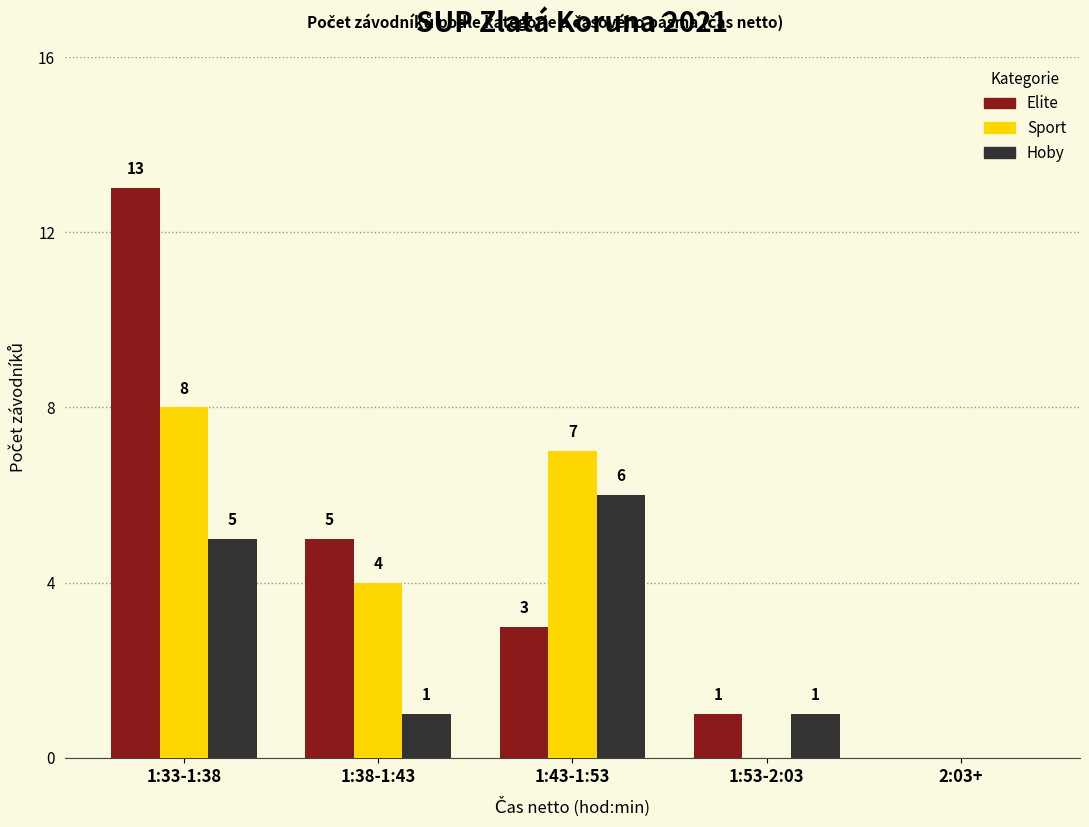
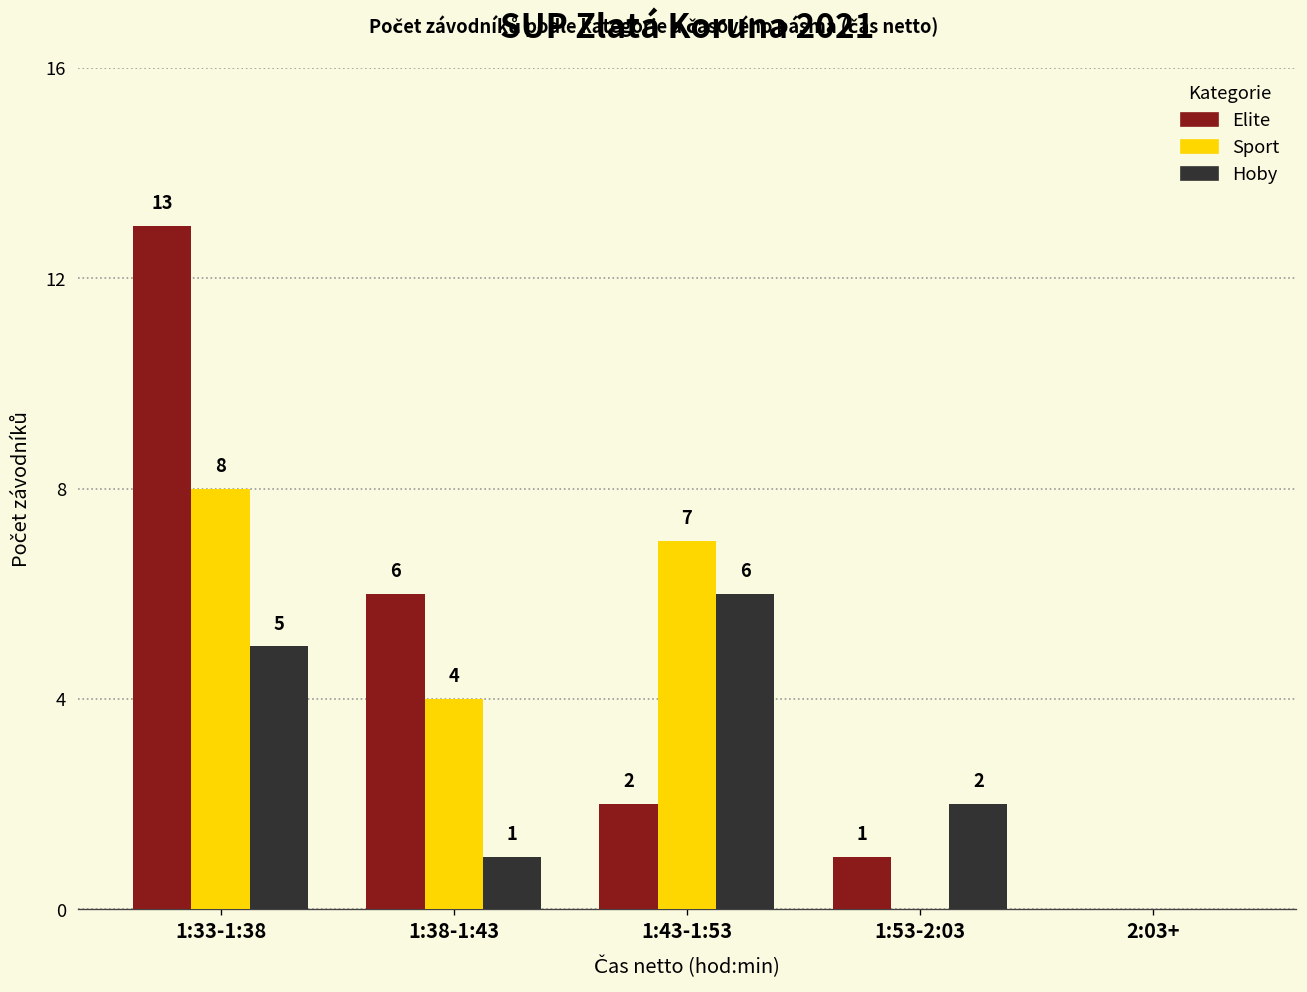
Elite, 1:38-1:43: 5 -> 6
Elite, 1:43-1:53: 3 -> 2
Hoby, 1:53-2:03: 1 -> 2
